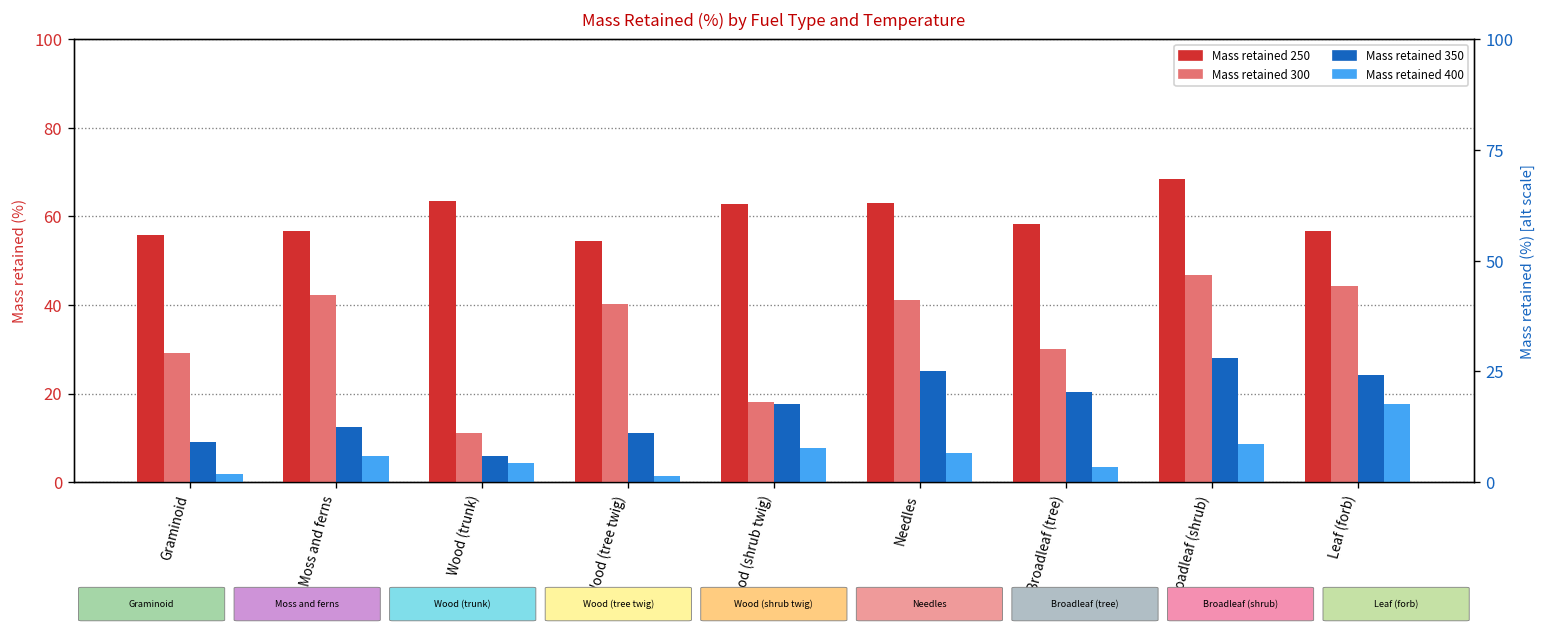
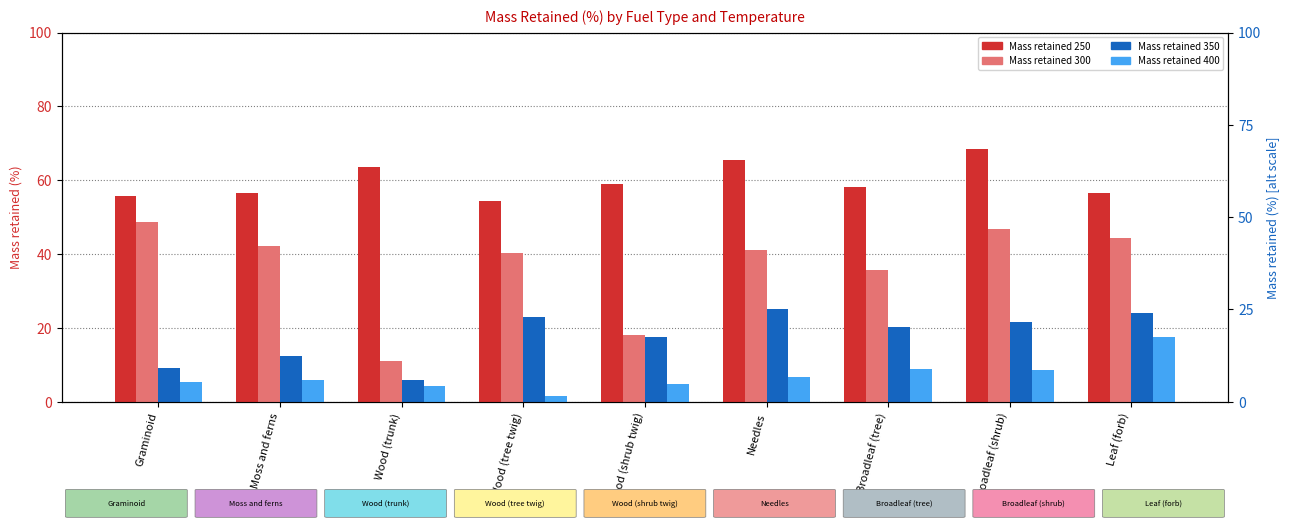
Mass retained 300, Graminoid: 29 -> 49
Mass retained 400, Graminoid: 2 -> 5
Mass retained 350, Wood (tree twig): 11 -> 23
Mass retained 250, Wood (shrub twig): 63 -> 59
Mass retained 400, Wood (shrub twig): 8 -> 5
Mass retained 250, Needles: 63 -> 66
Mass retained 300, Broadleaf (tree): 30 -> 36
Mass retained 400, Broadleaf (tree): 4 -> 9
Mass retained 350, Broadleaf (shrub): 28 -> 22
